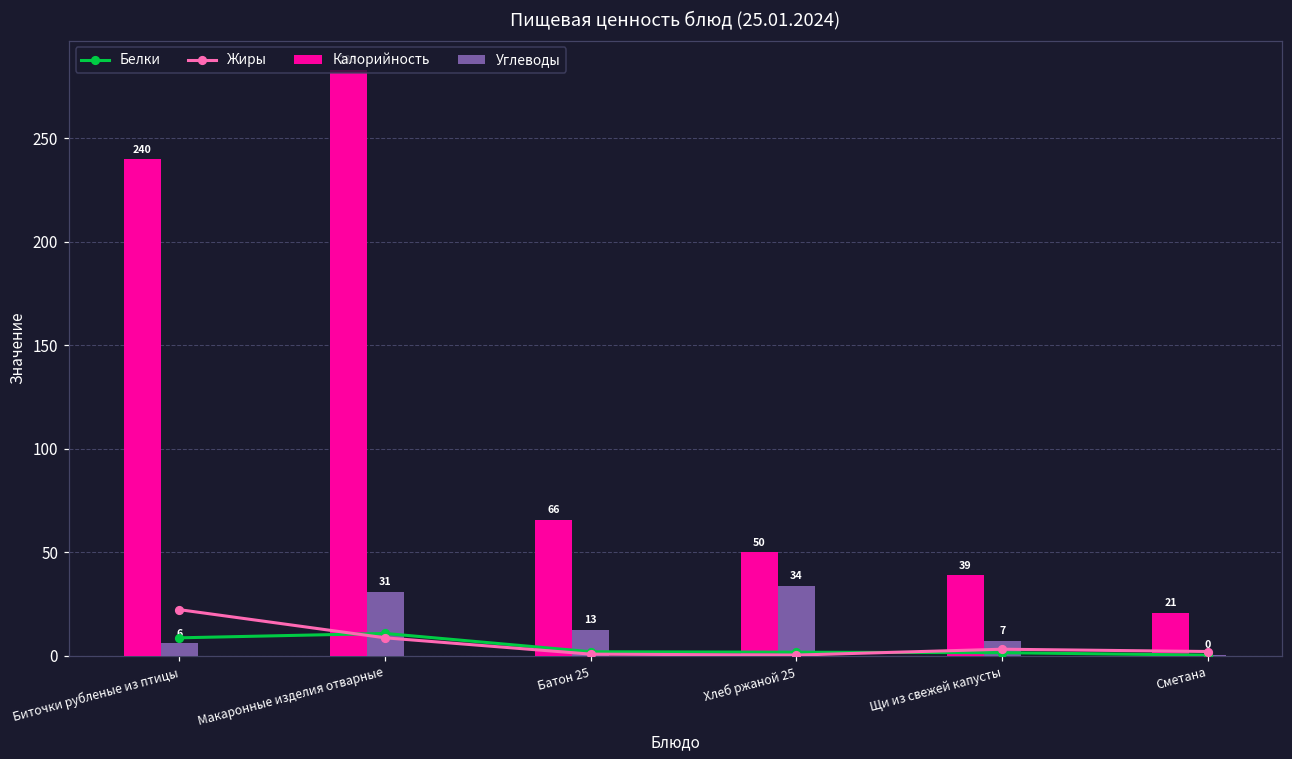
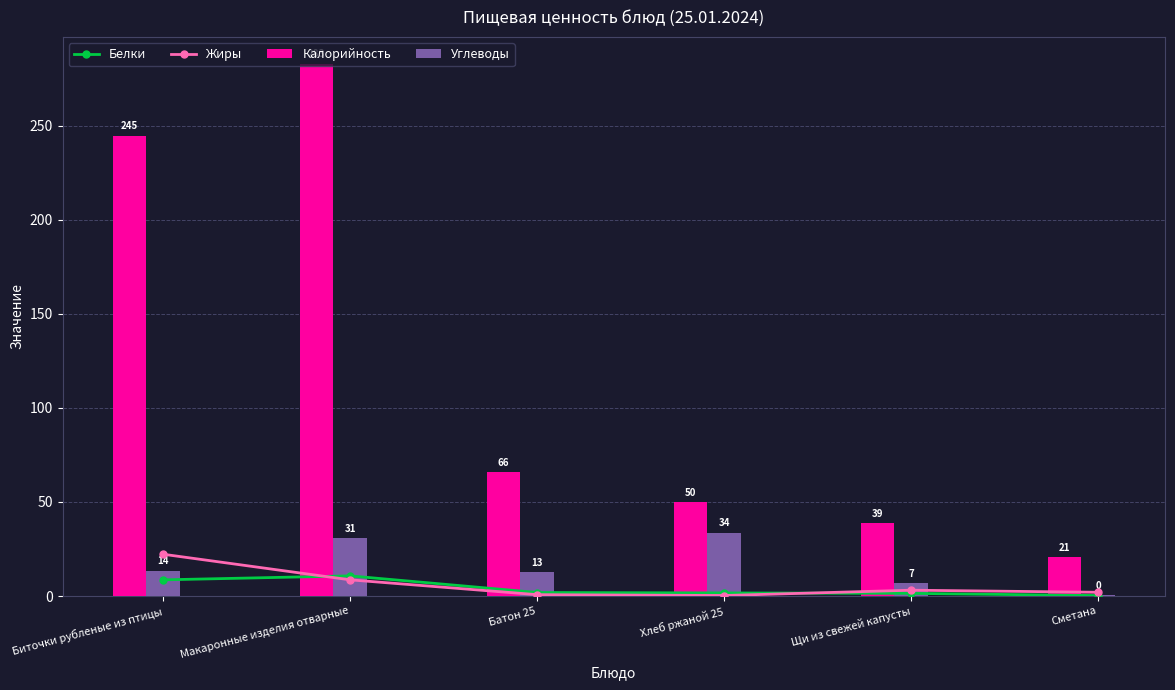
Калорийность, Биточки рубленые из птицы: 240 -> 245
Углеводы, Биточки рубленые из птицы: 6 -> 14
